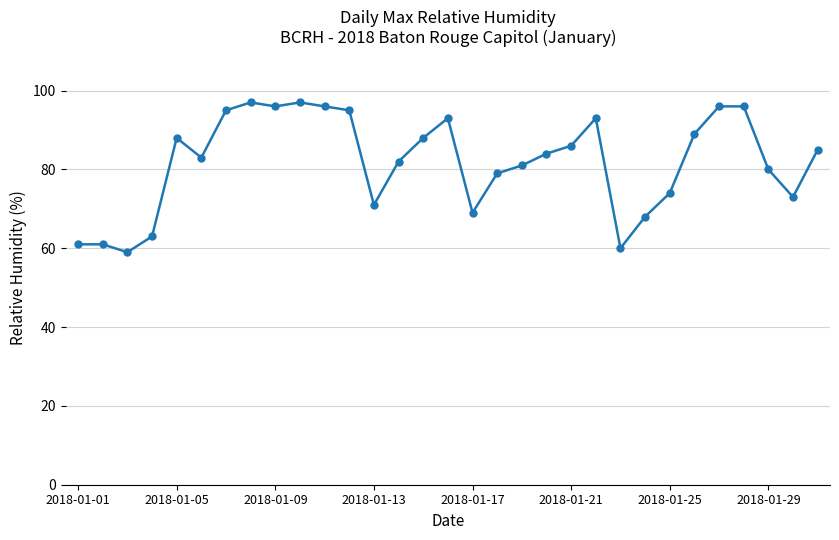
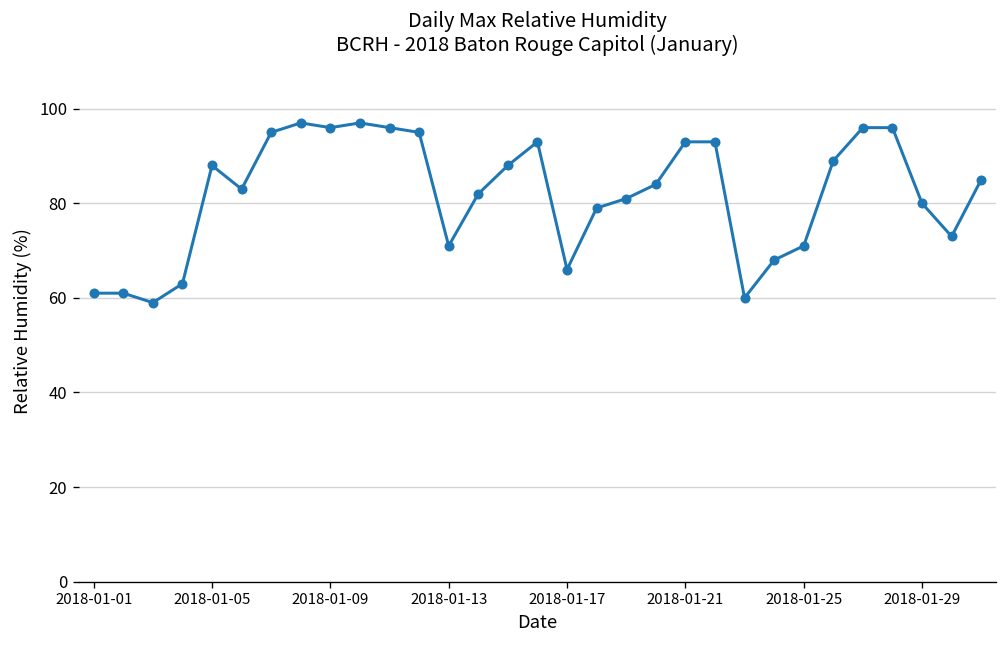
2018-01-17: 69 -> 66
2018-01-21: 86 -> 93
2018-01-25: 74 -> 71
